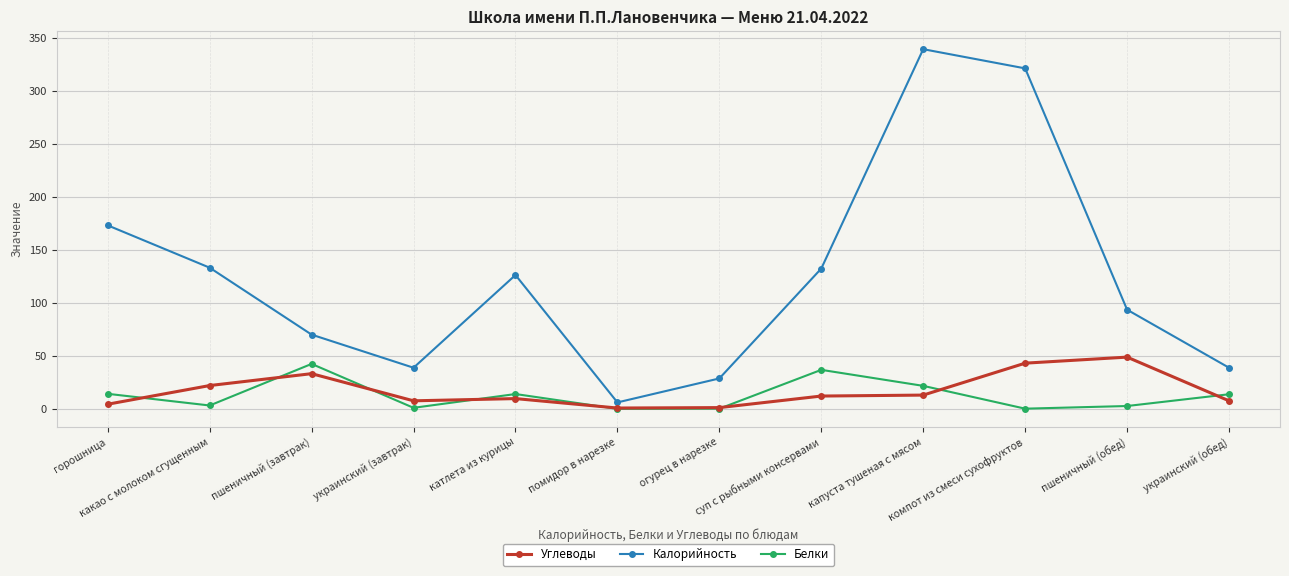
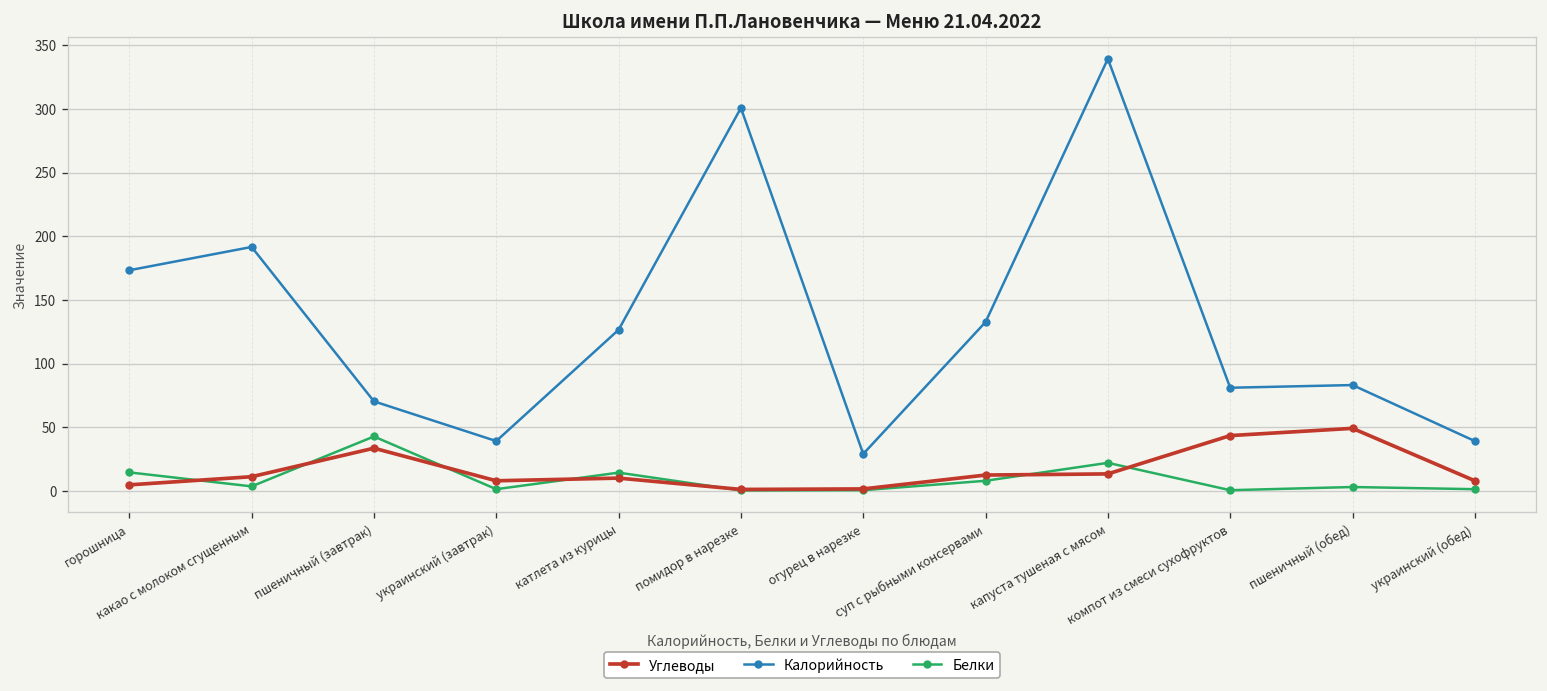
Углеводы, какао с молоком сгущенным: 22 -> 11
Калорийность, какао с молоком сгущенным: 133 -> 192
Калорийность, помидор в нарезке: 6 -> 301
Белки, суп с рыбными консервами: 37 -> 8
Калорийность, компот из смеси сухофруктов: 321 -> 81
Калорийность, пшеничный (обед): 94 -> 83
Белки, украинский (обед): 14 -> 1
